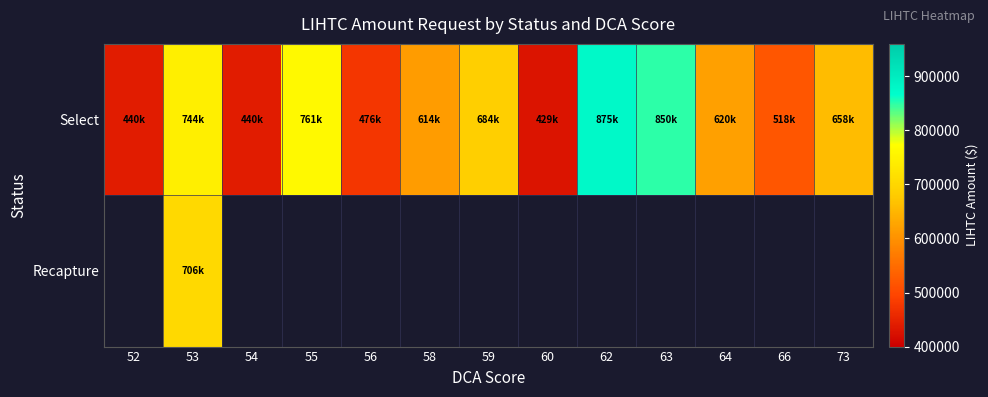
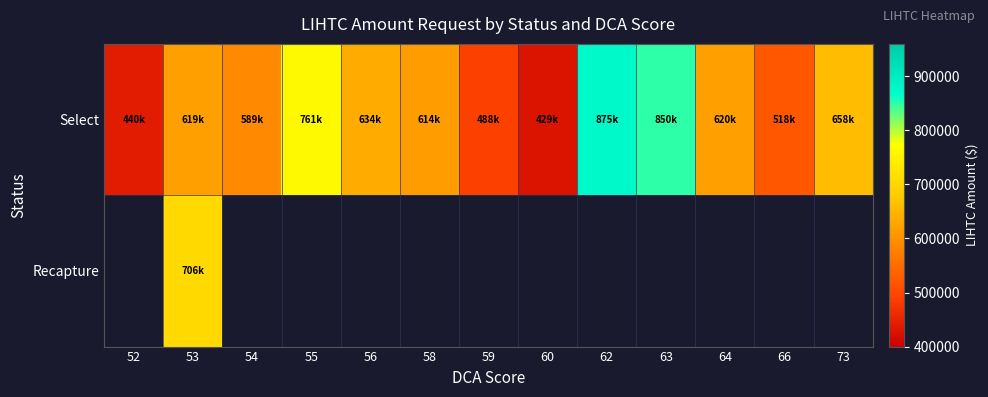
Select, 53: 744k -> 619k
Select, 54: 440k -> 589k
Select, 56: 476k -> 634k
Select, 59: 684k -> 488k
